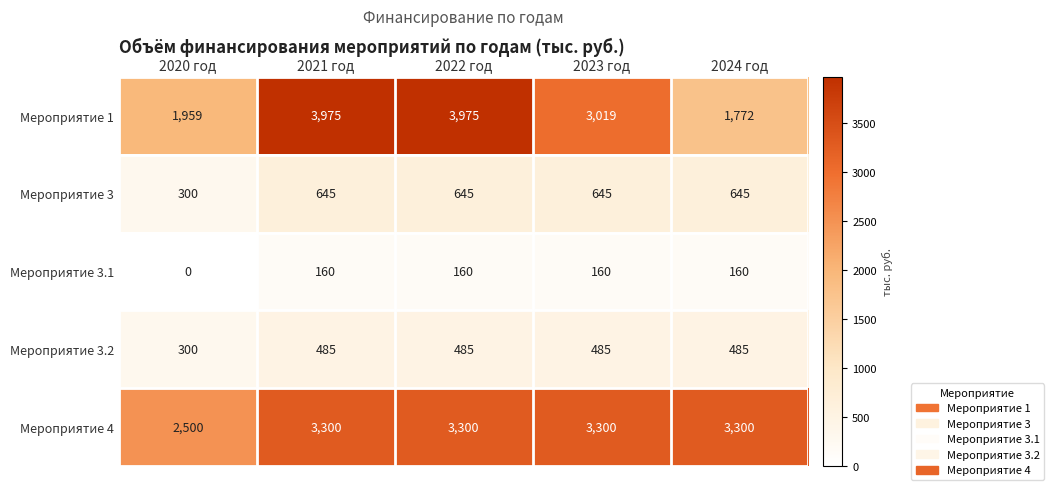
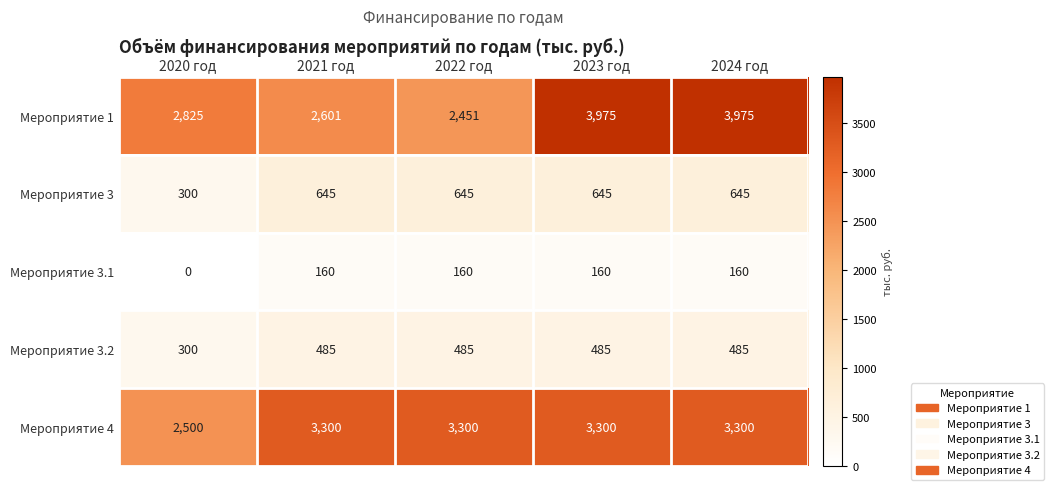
Мероприятие 1, 2020 год: 1,959 -> 2,825
Мероприятие 1, 2021 год: 3,975 -> 2,601
Мероприятие 1, 2022 год: 3,975 -> 2,451
Мероприятие 1, 2023 год: 3,019 -> 3,975
Мероприятие 1, 2024 год: 1,772 -> 3,975
